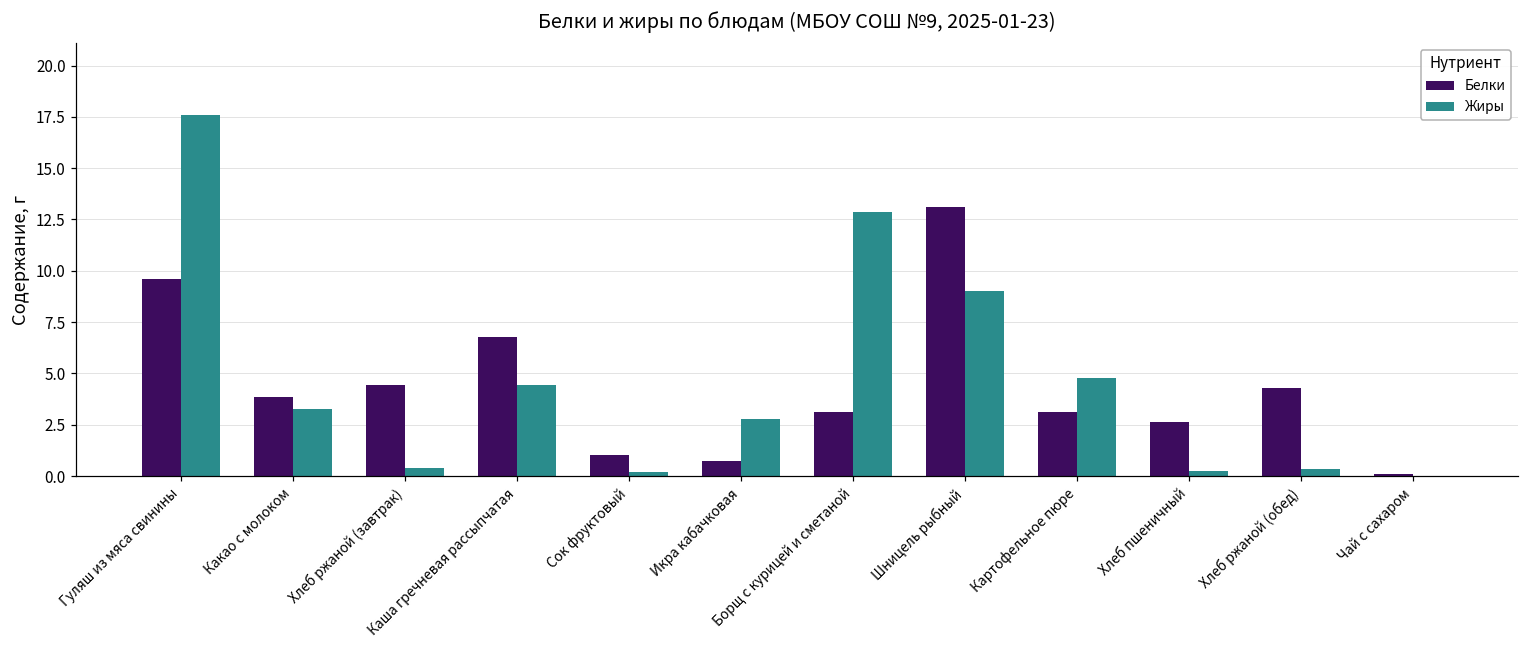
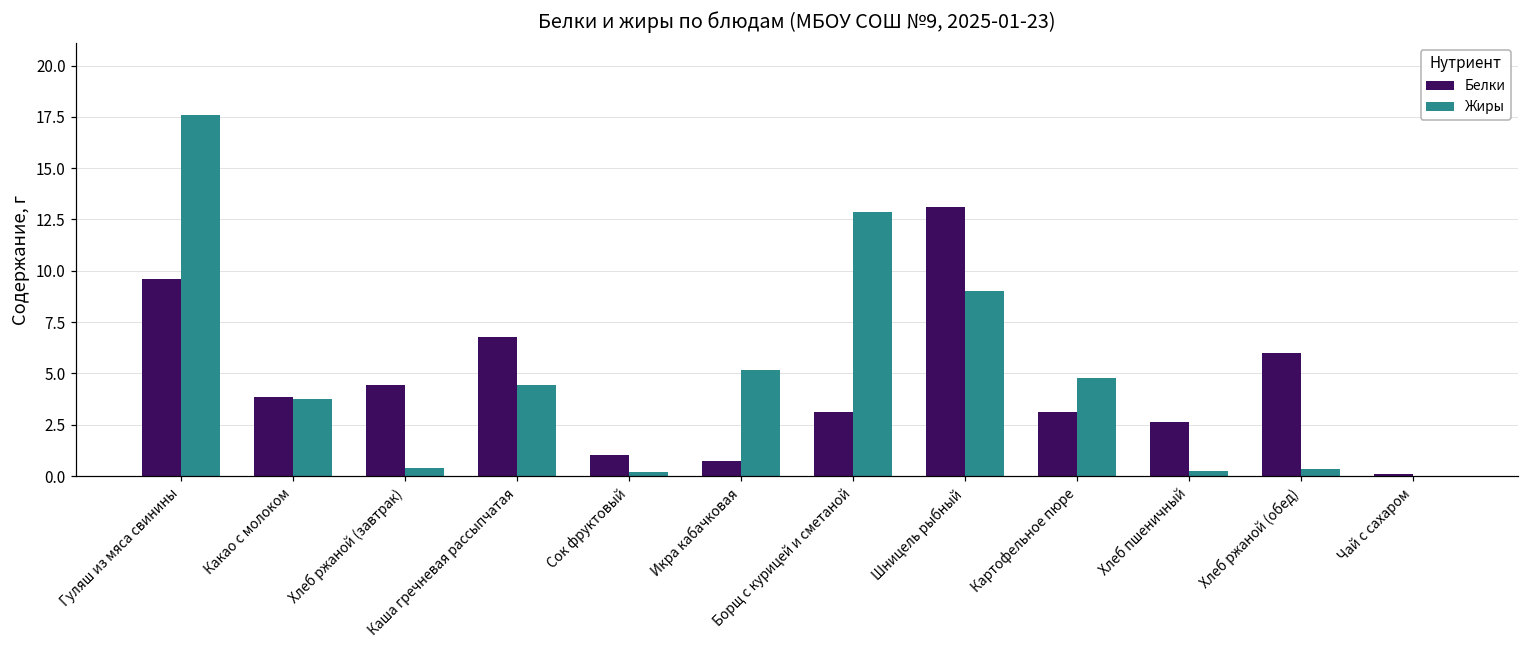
Жиры, Какао с молоком: 3.3 -> 3.7
Жиры, Икра кабачковая: 2.8 -> 5.2
Белки, Хлеб ржаной (обед): 4.3 -> 6.0
